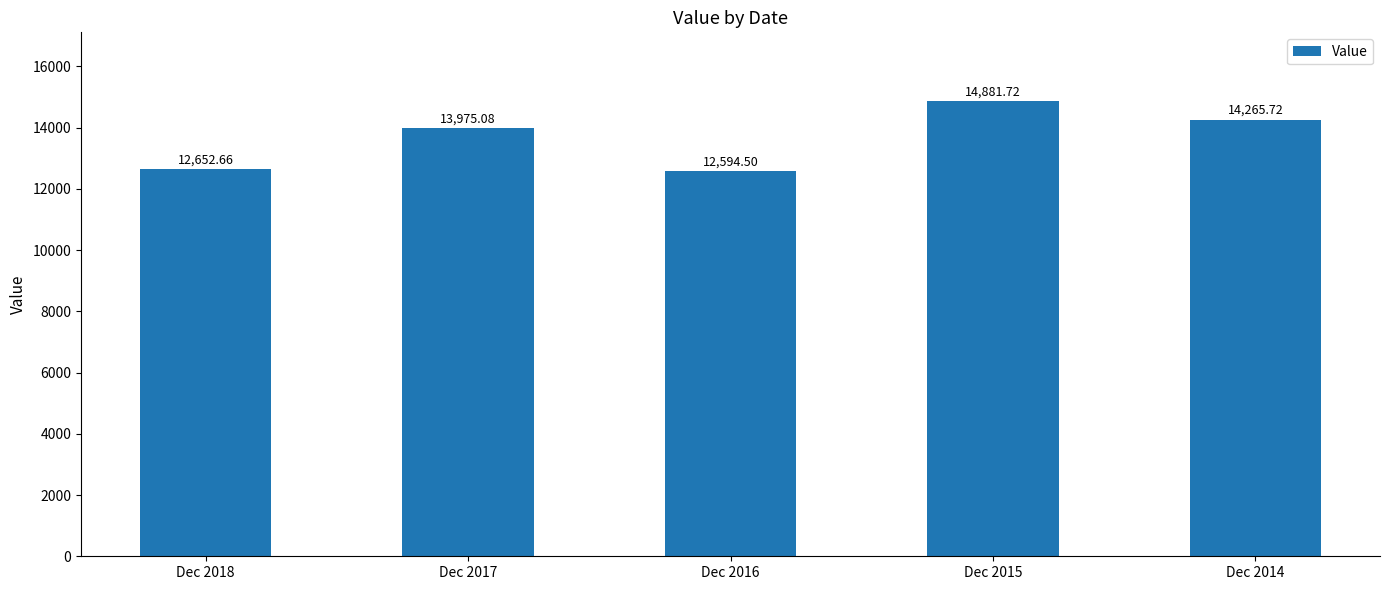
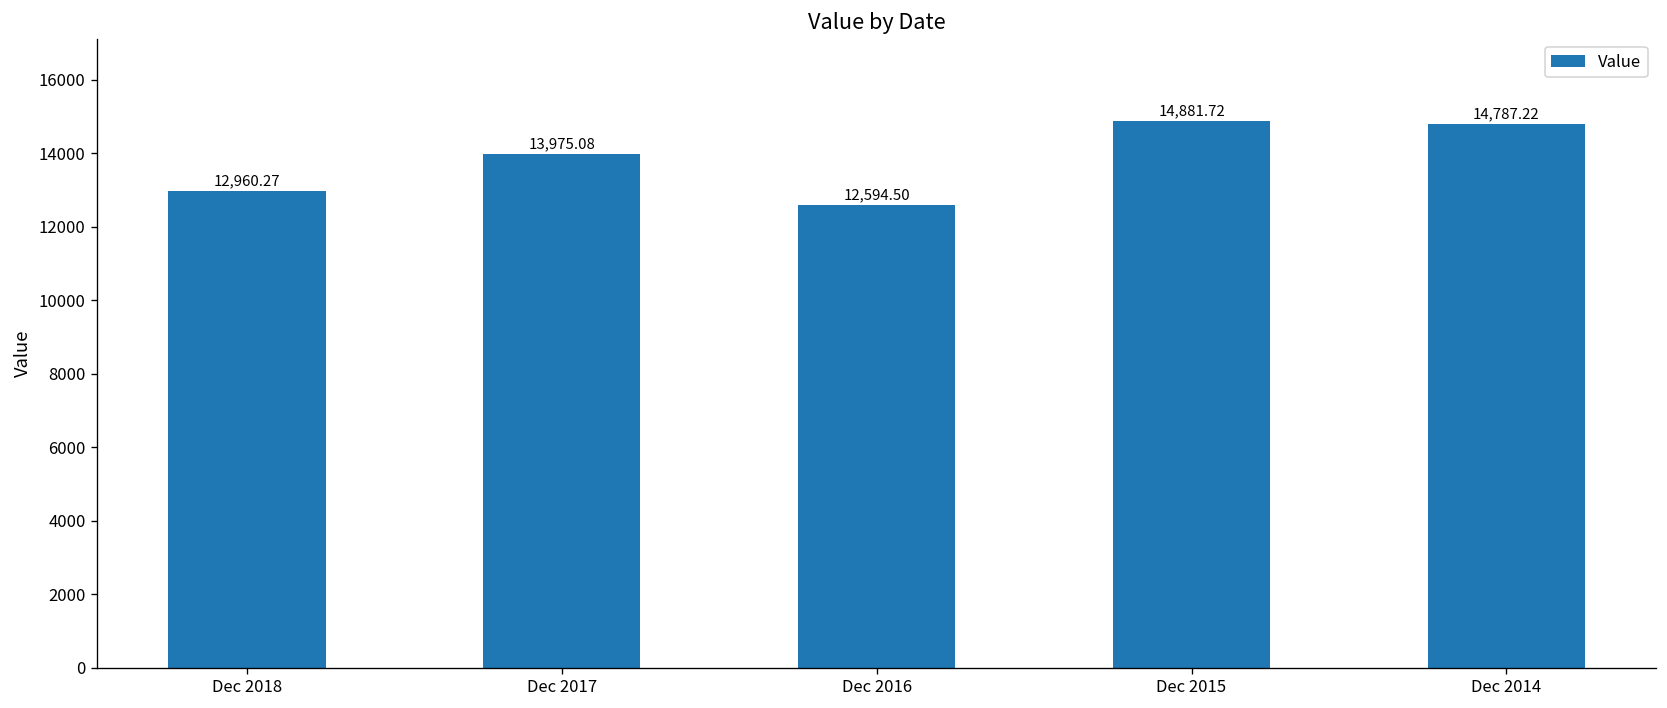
Dec 2018: 12,652.66 -> 12,960.27
Dec 2014: 14,265.72 -> 14,787.22
